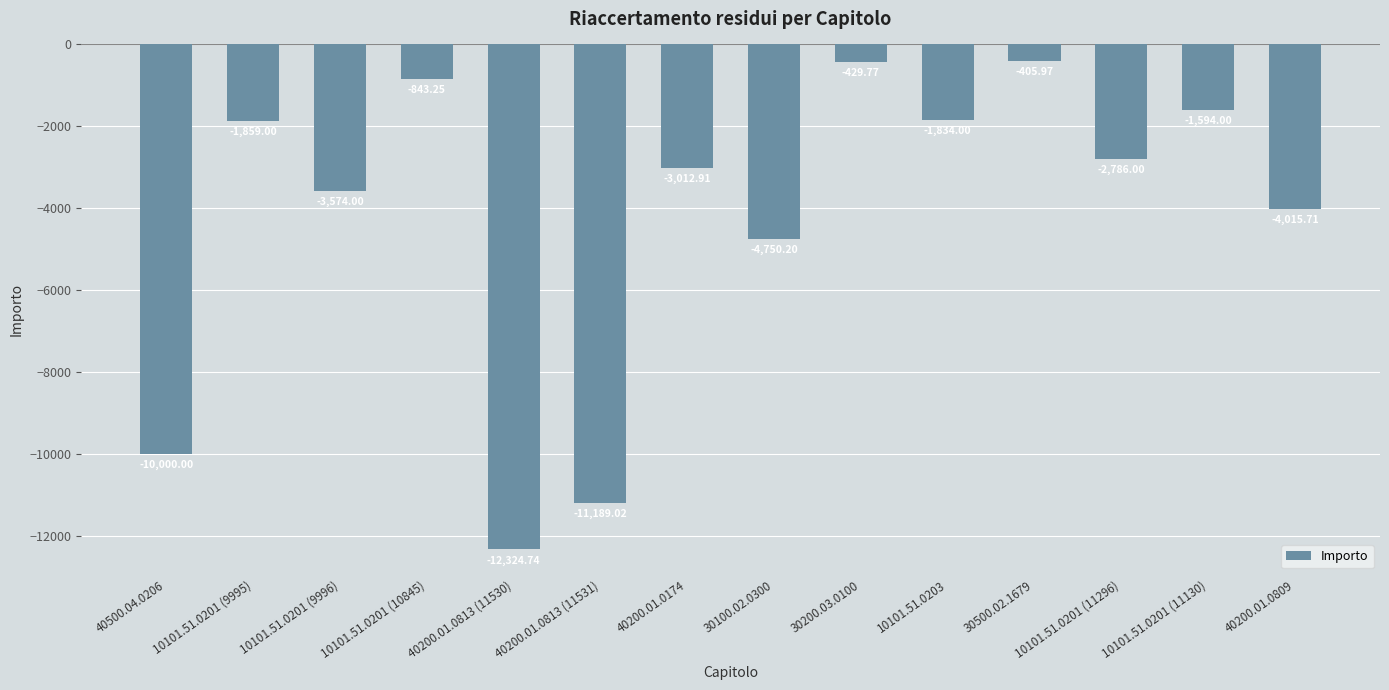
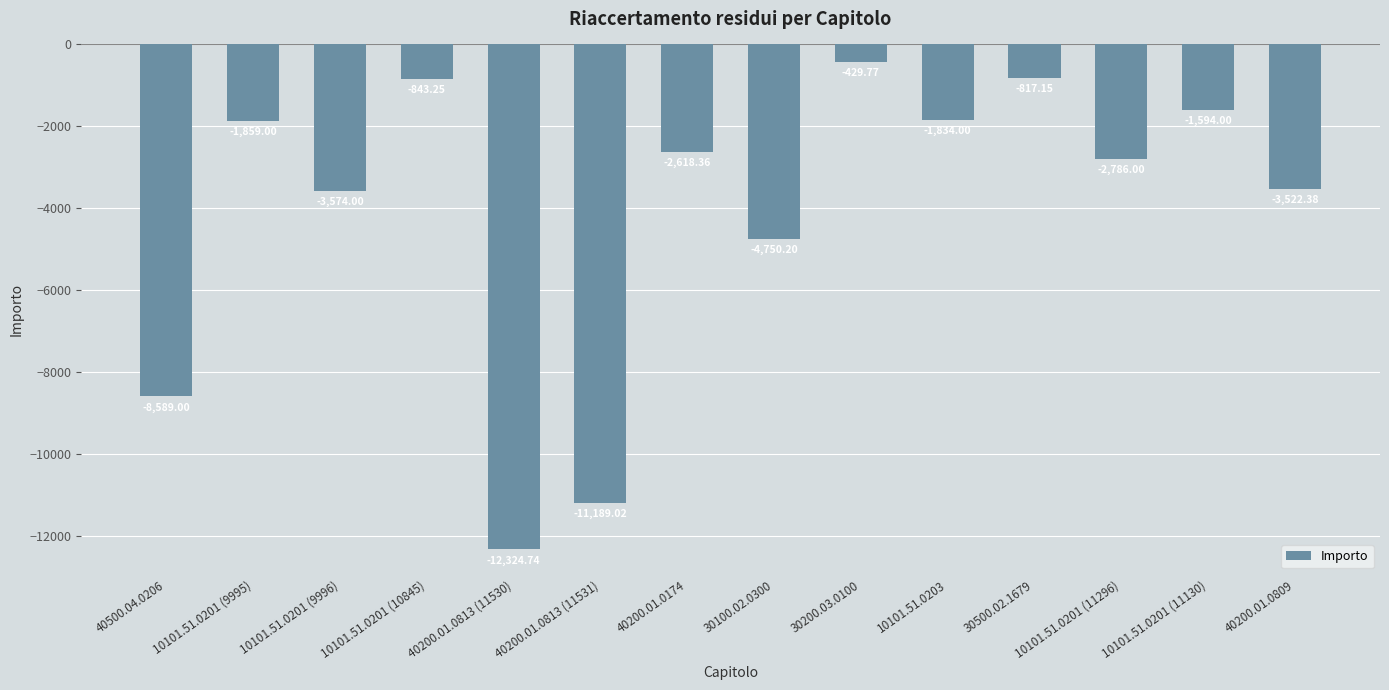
40500.04.0206: -10000 -> -8600
40200.01.0174: -3000 -> -2600
30500.02.1679: -400 -> -800
40200.01.0809: -4000 -> -3500
